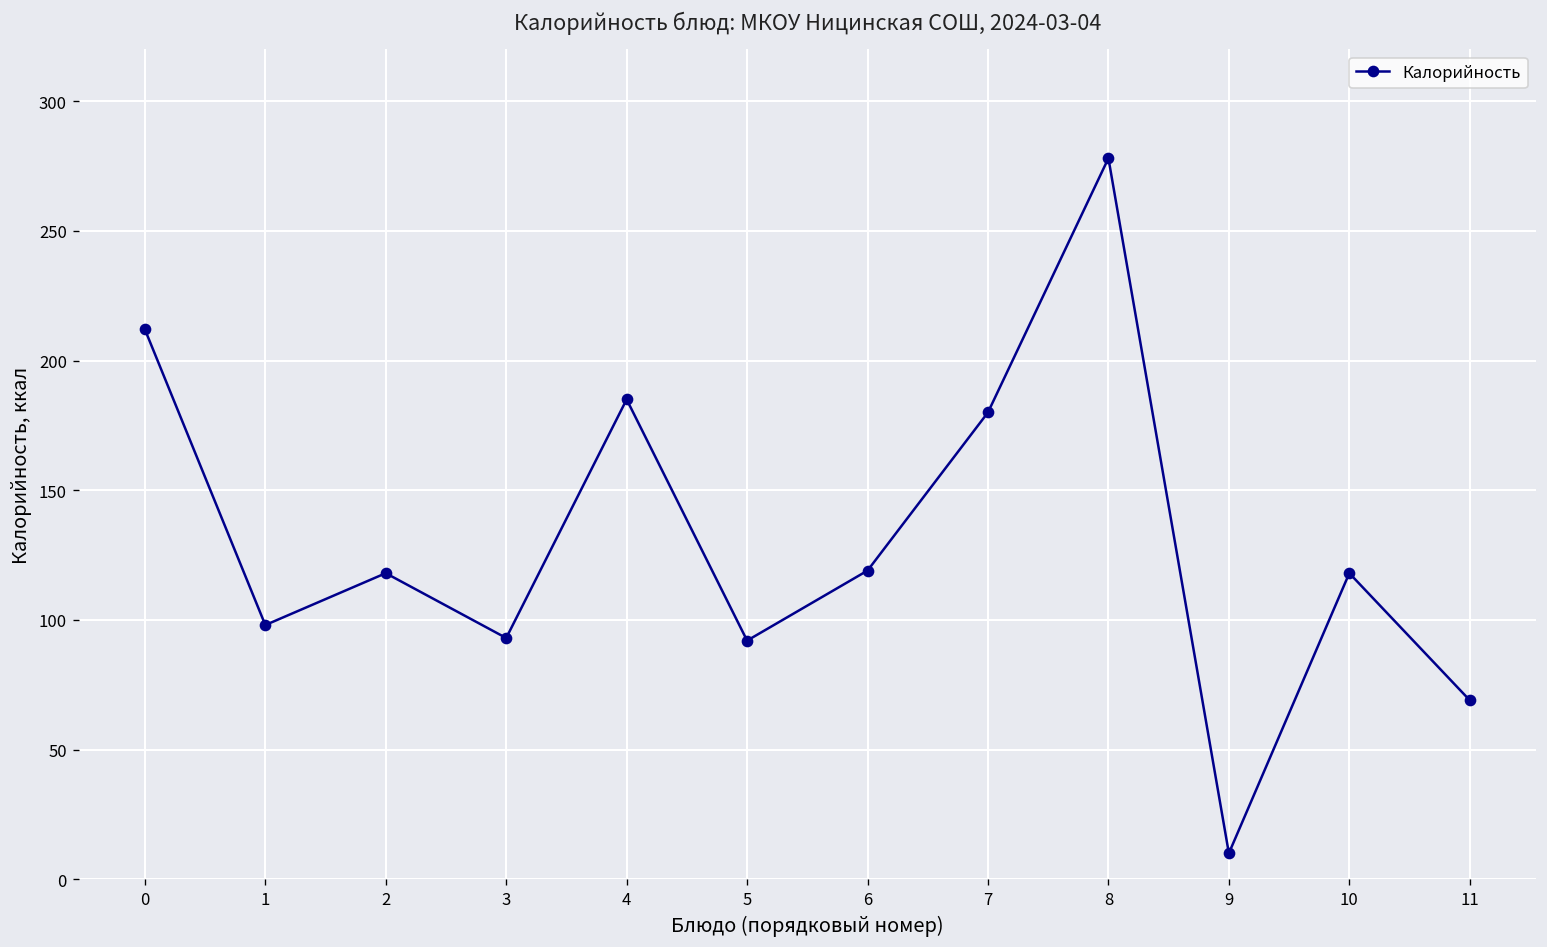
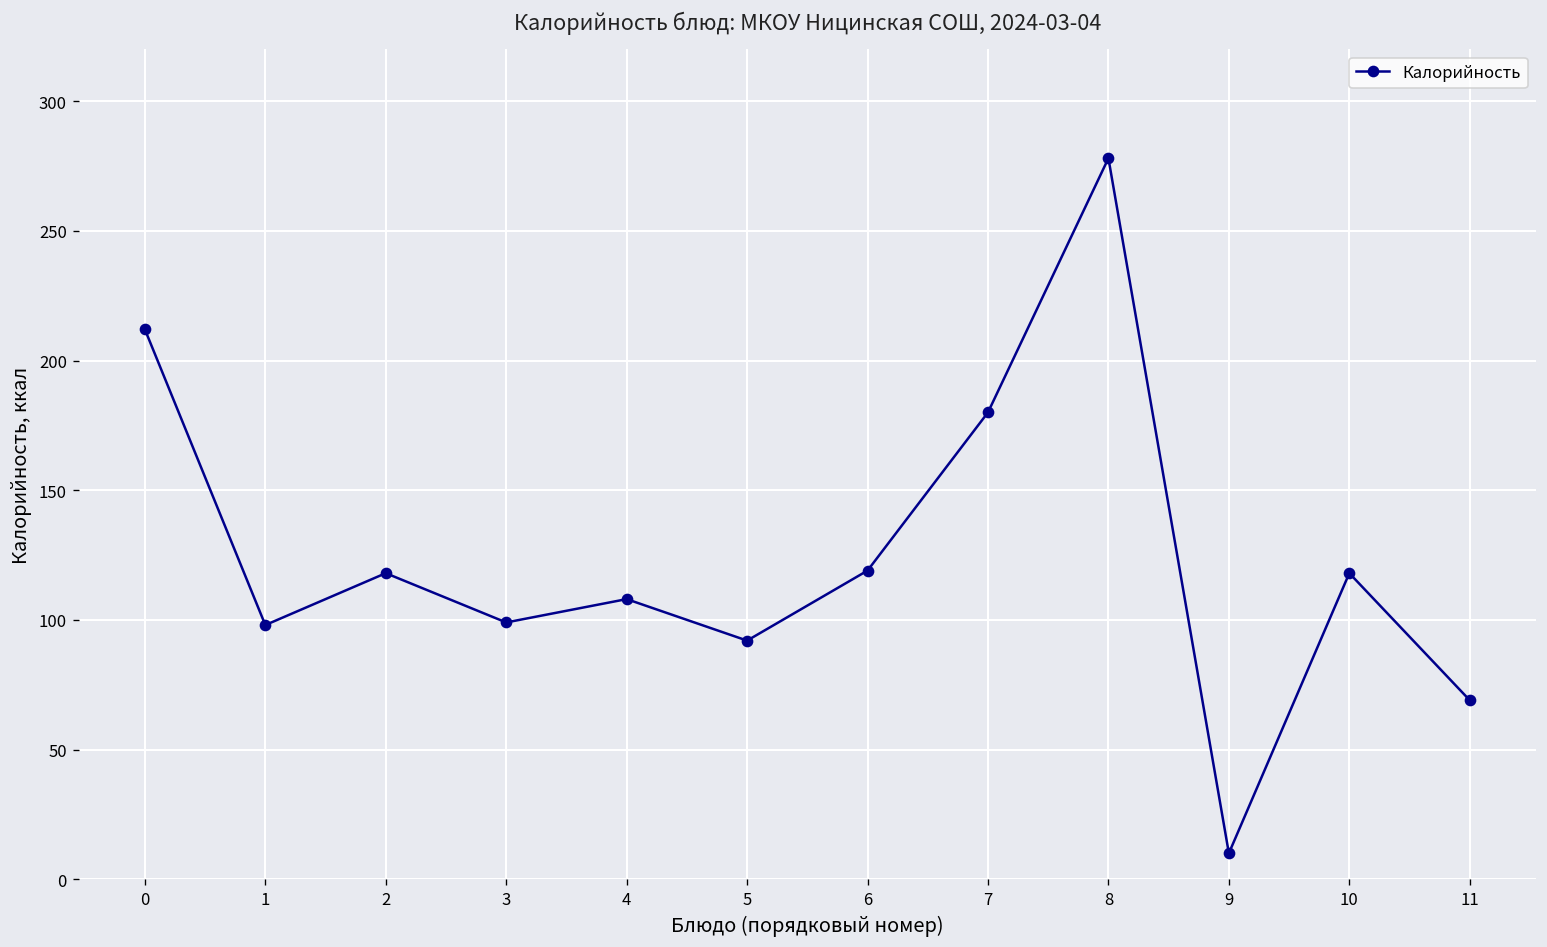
3: 93 -> 99
4: 185 -> 108
